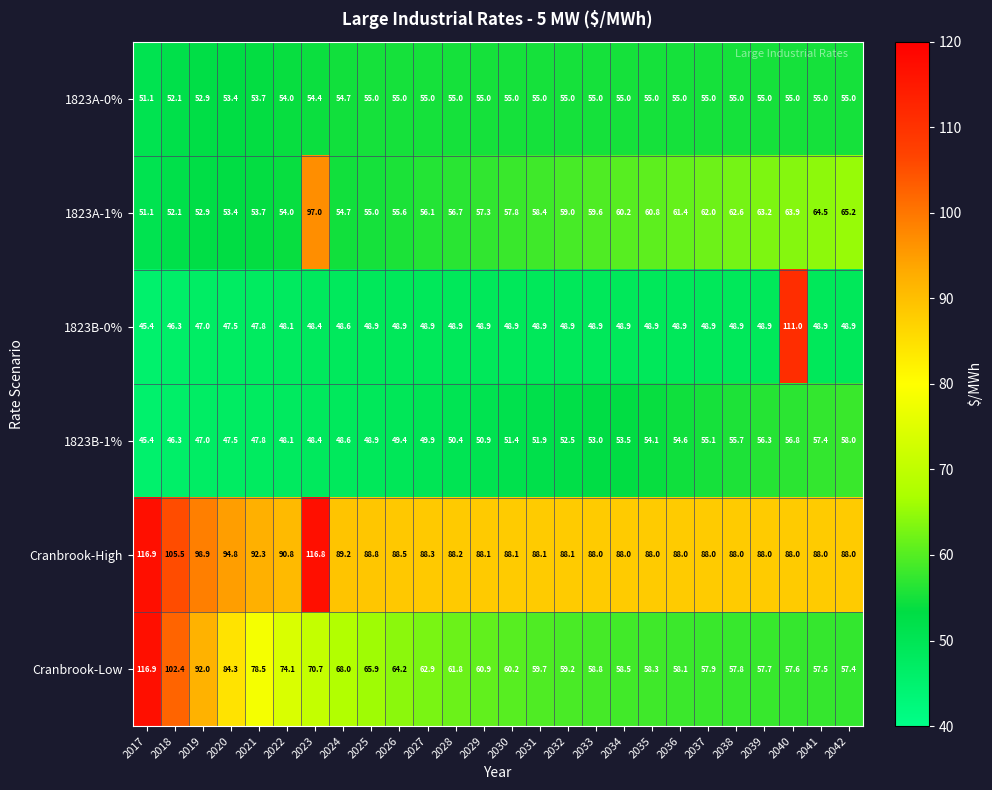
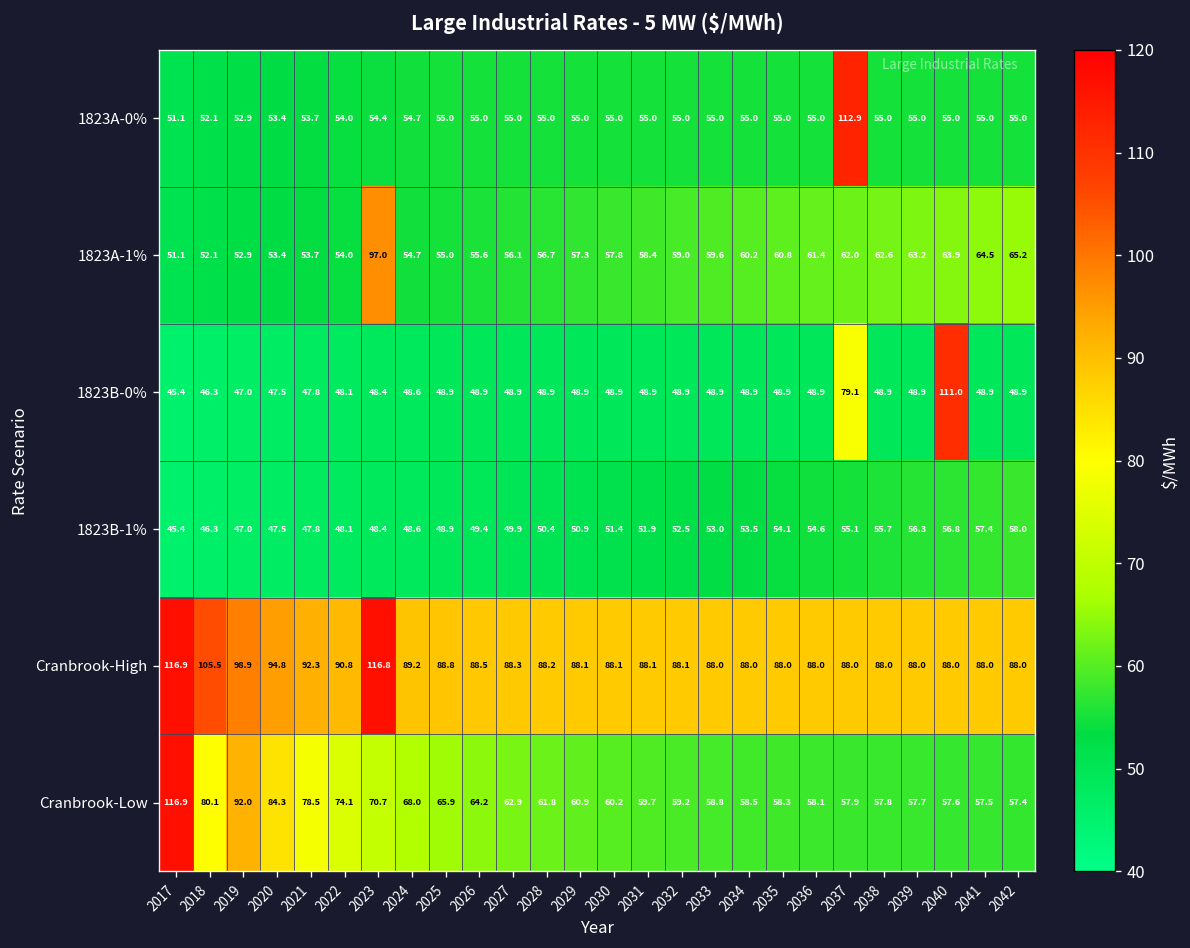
1823A-0%, 2037: 55.0 -> 112.9
1823B-0%, 2037: 48.9 -> 79.1
Cranbrook-Low, 2018: 102.4 -> 80.1
